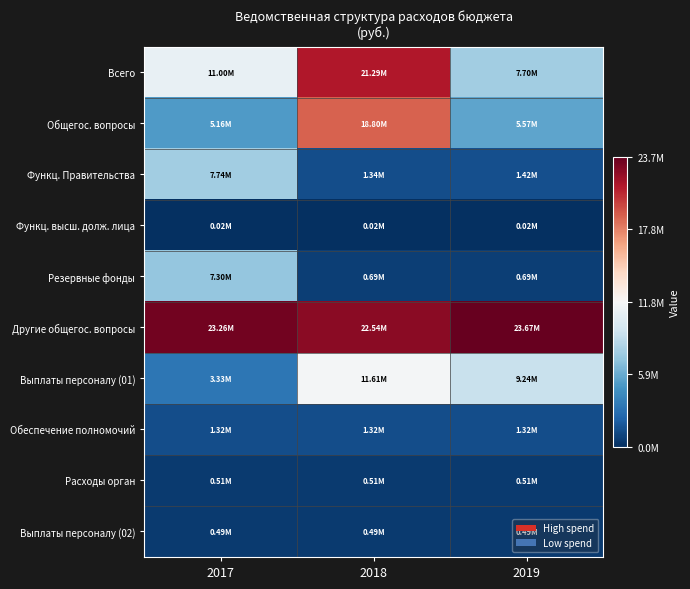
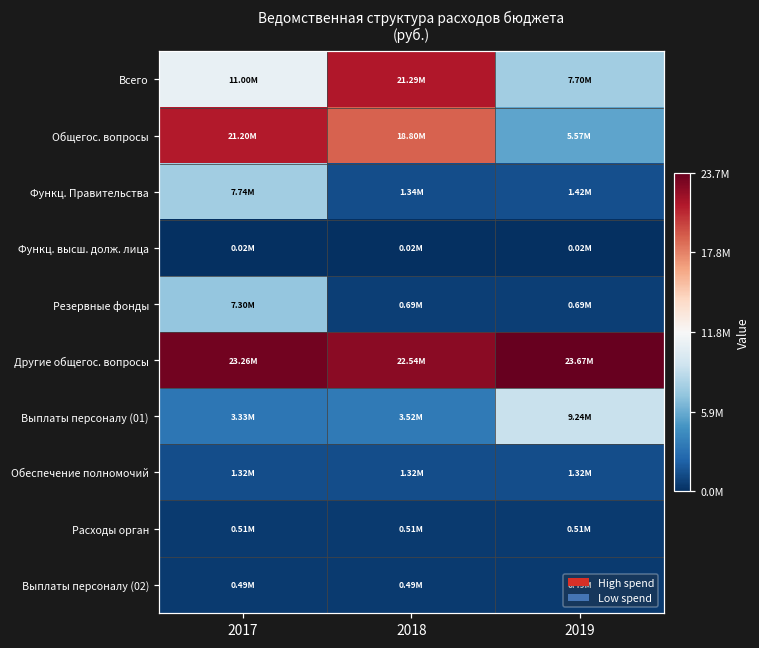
Общегос. вопросы, 2017: 5.16M -> 21.20M
Выплаты персоналу (01), 2018: 11.61M -> 3.52M
